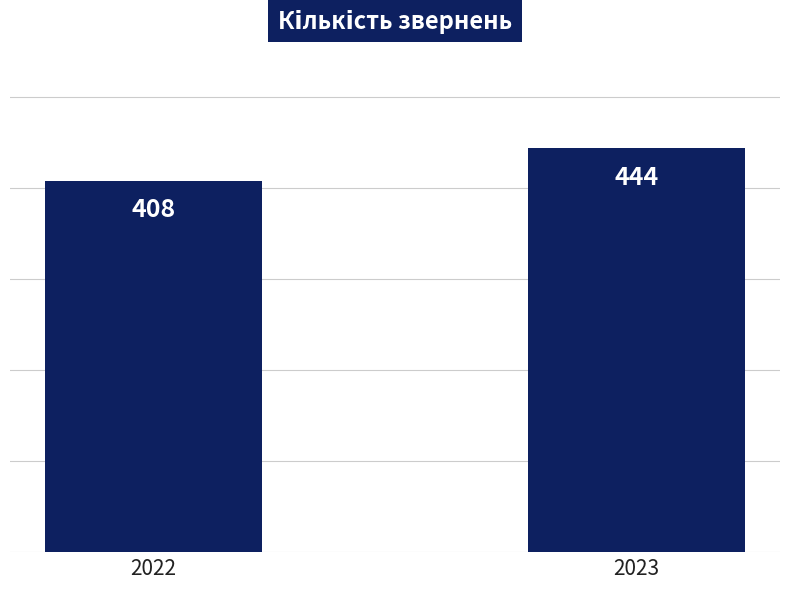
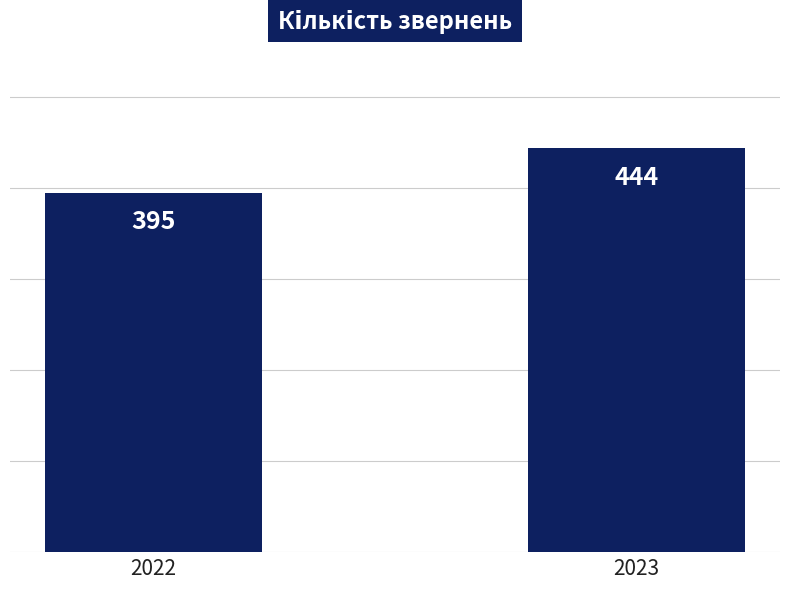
2022: 408 -> 395
